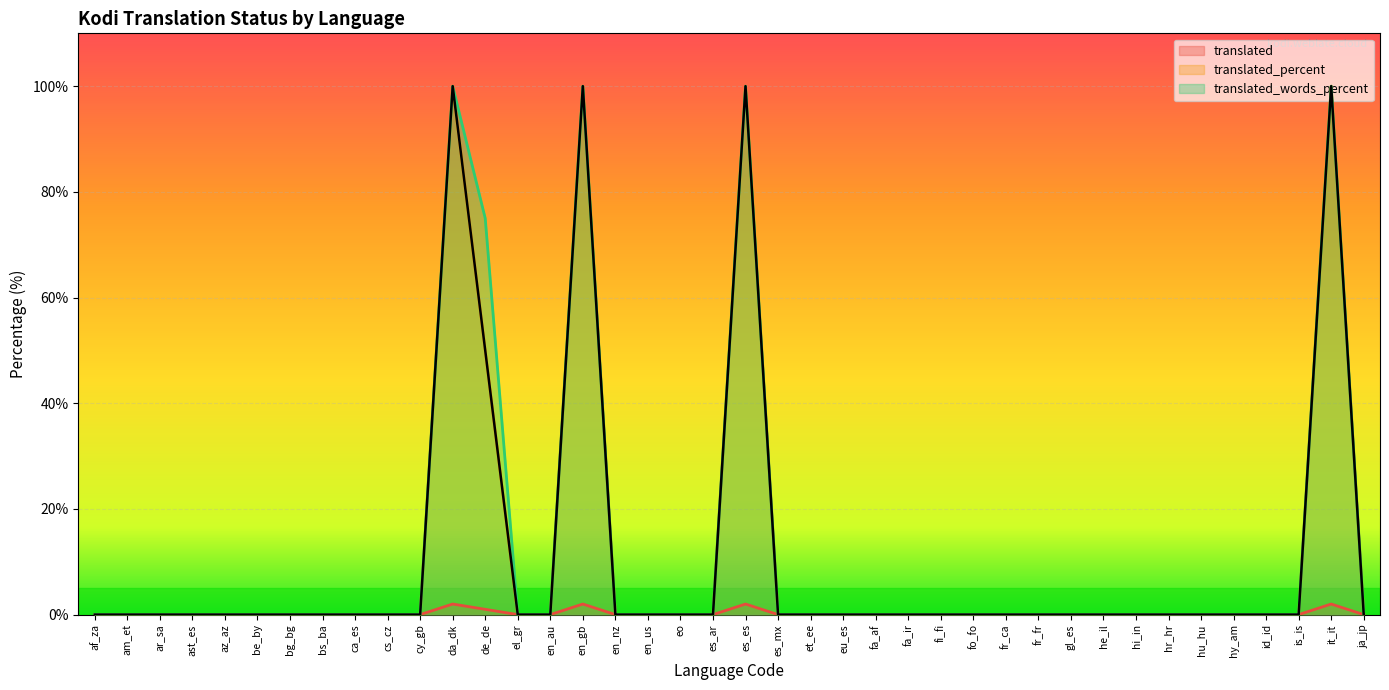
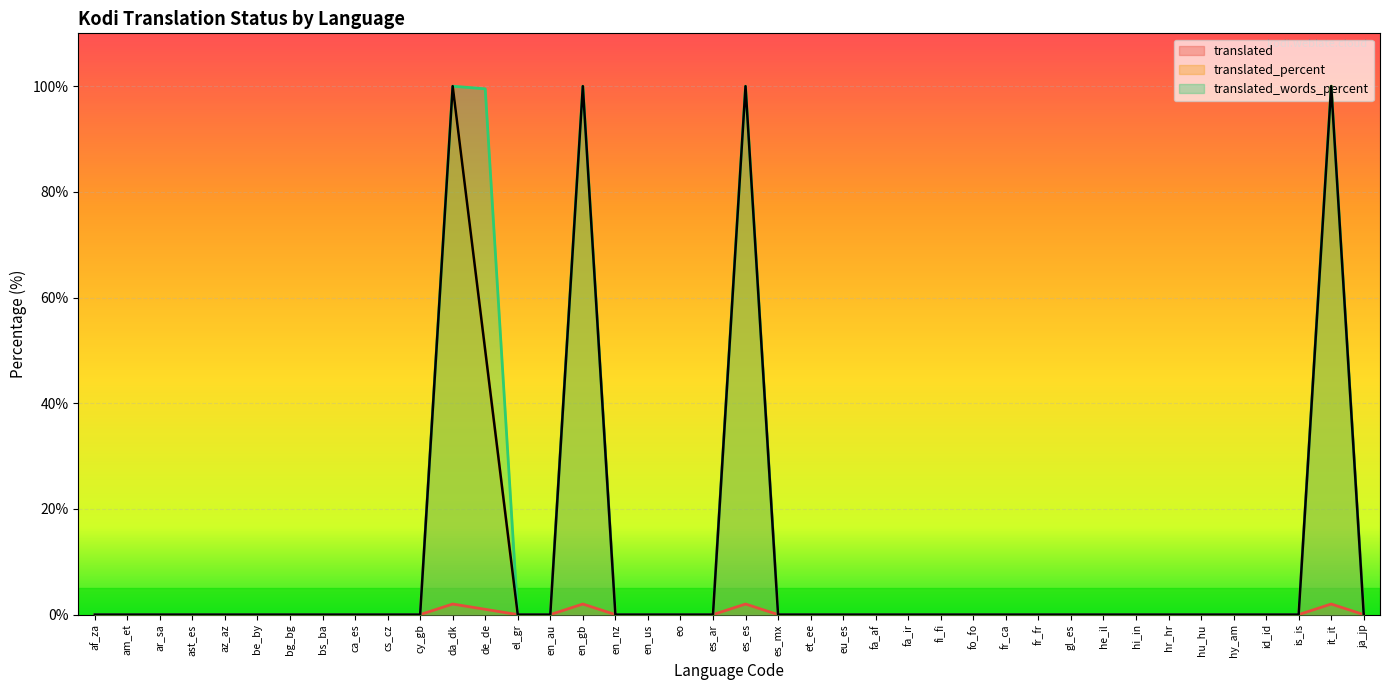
translated_words_percent, de_de: 75% -> 100%
